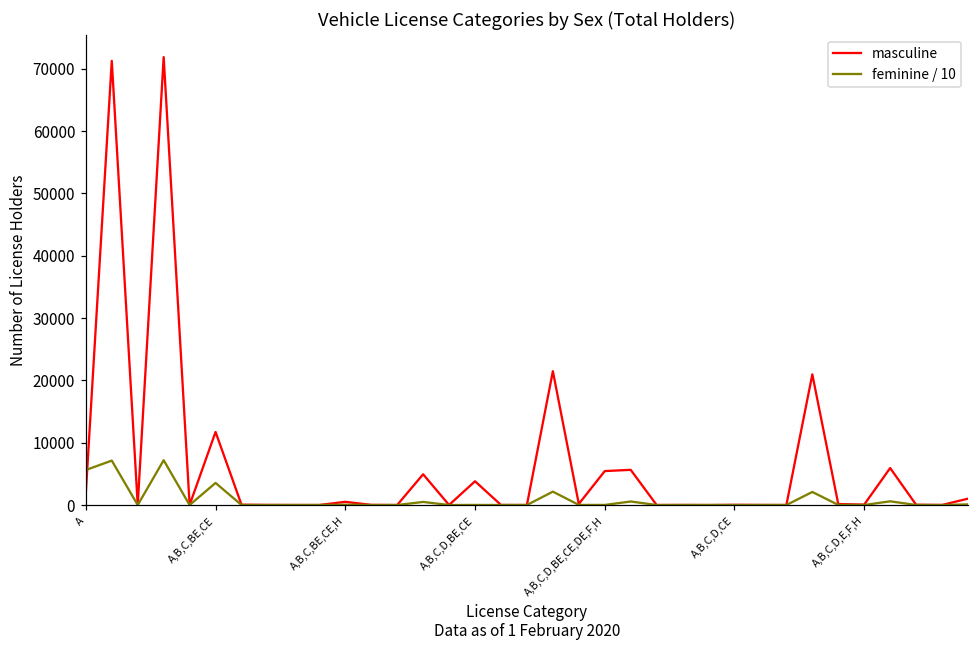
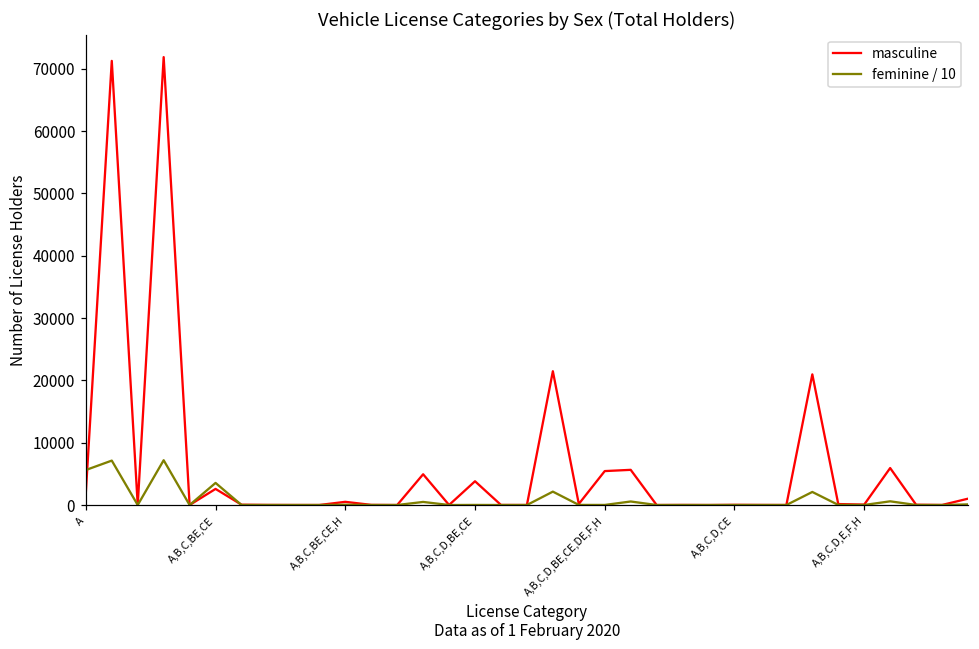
masculine, A,B,C,BE,CE: 12000 -> 3000
